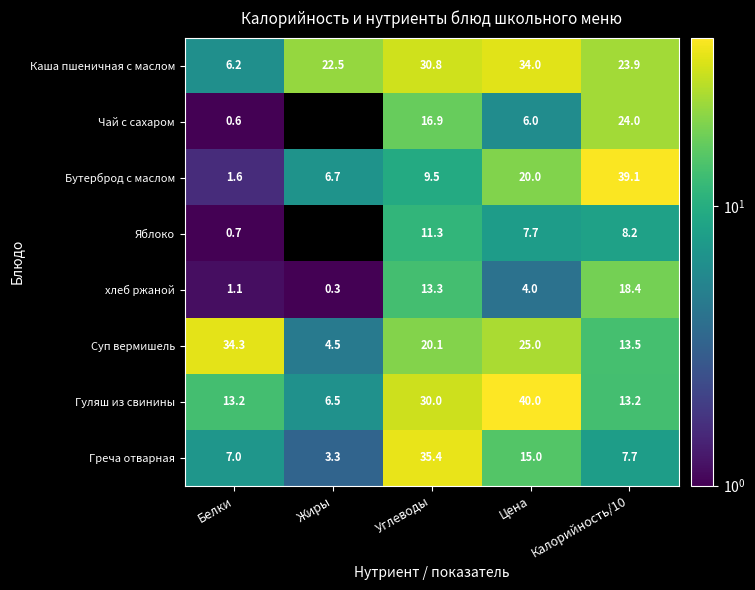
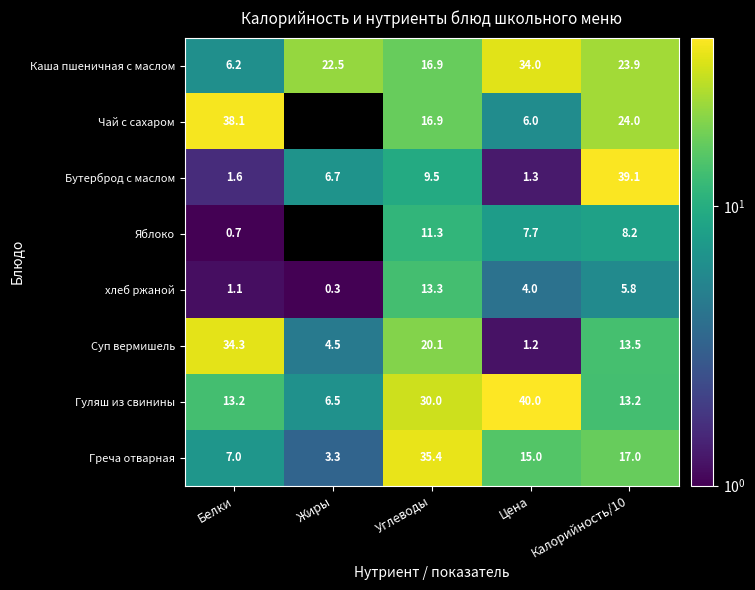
Каша пшеничная с маслом, Углеводы: 30.8 -> 16.9
Чай с сахаром, Белки: 0.6 -> 38.1
Бутерброд с маслом, Цена: 20.0 -> 1.3
хлеб ржаной, Калорийность/10: 18.4 -> 5.8
Суп вермишель, Цена: 25.0 -> 1.2
Греча отварная, Калорийность/10: 7.7 -> 17.0
